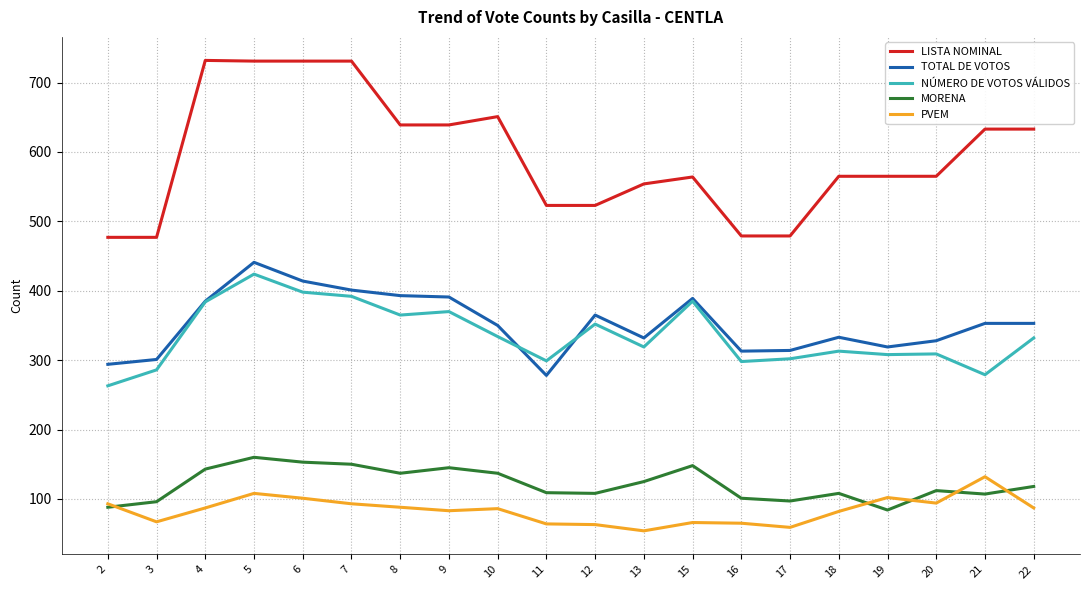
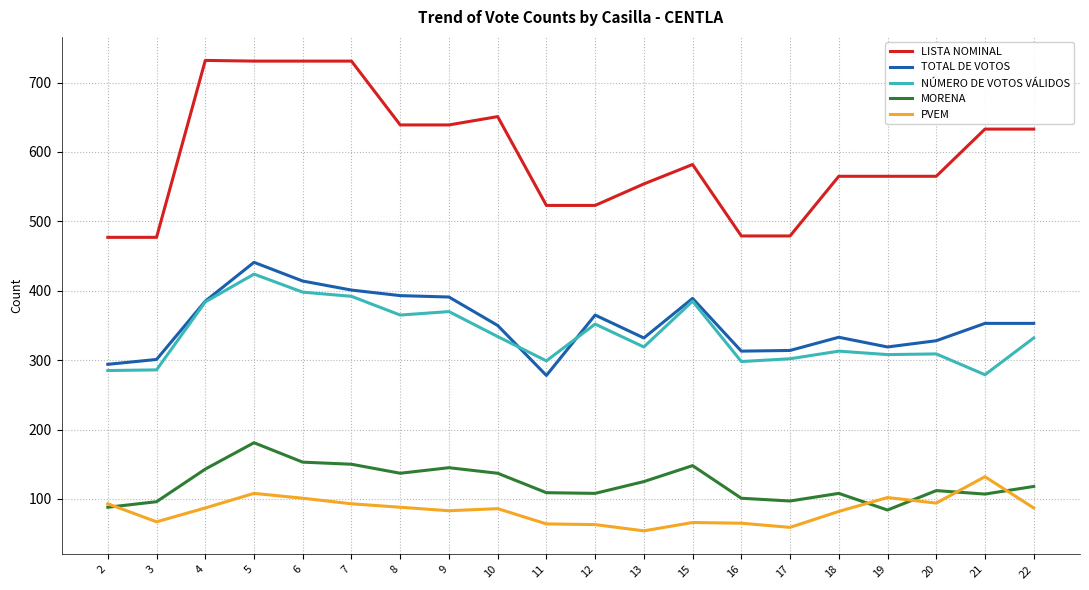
NÚMERO DE VOTOS VÁLIDOS, 2: 260 -> 290
MORENA, 5: 160 -> 180
LISTA NOMINAL, 15: 560 -> 580
